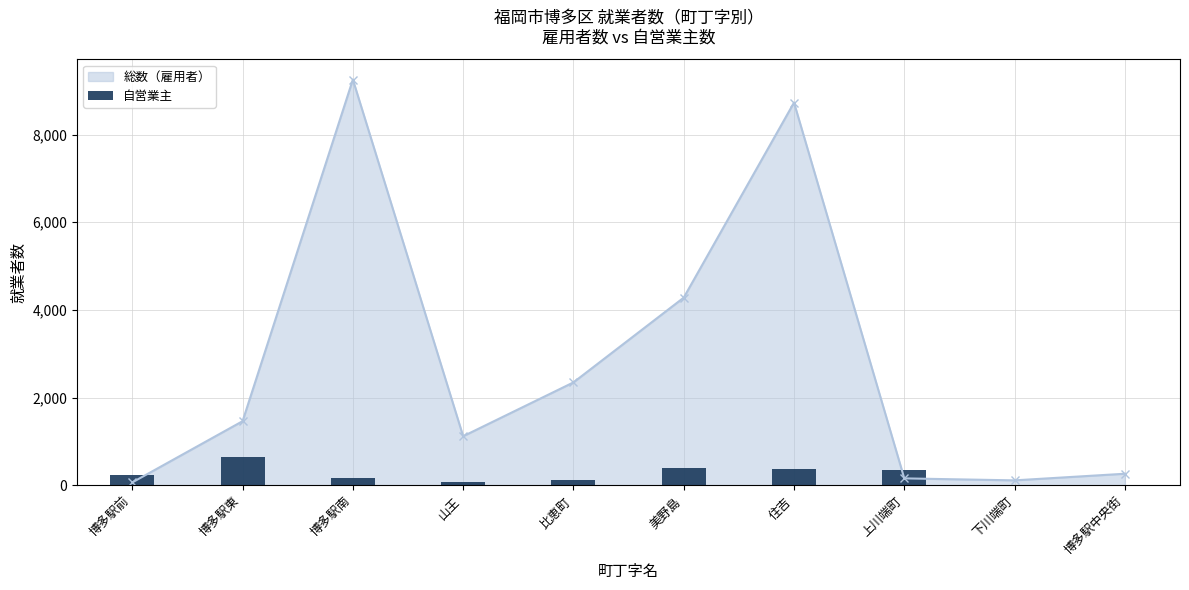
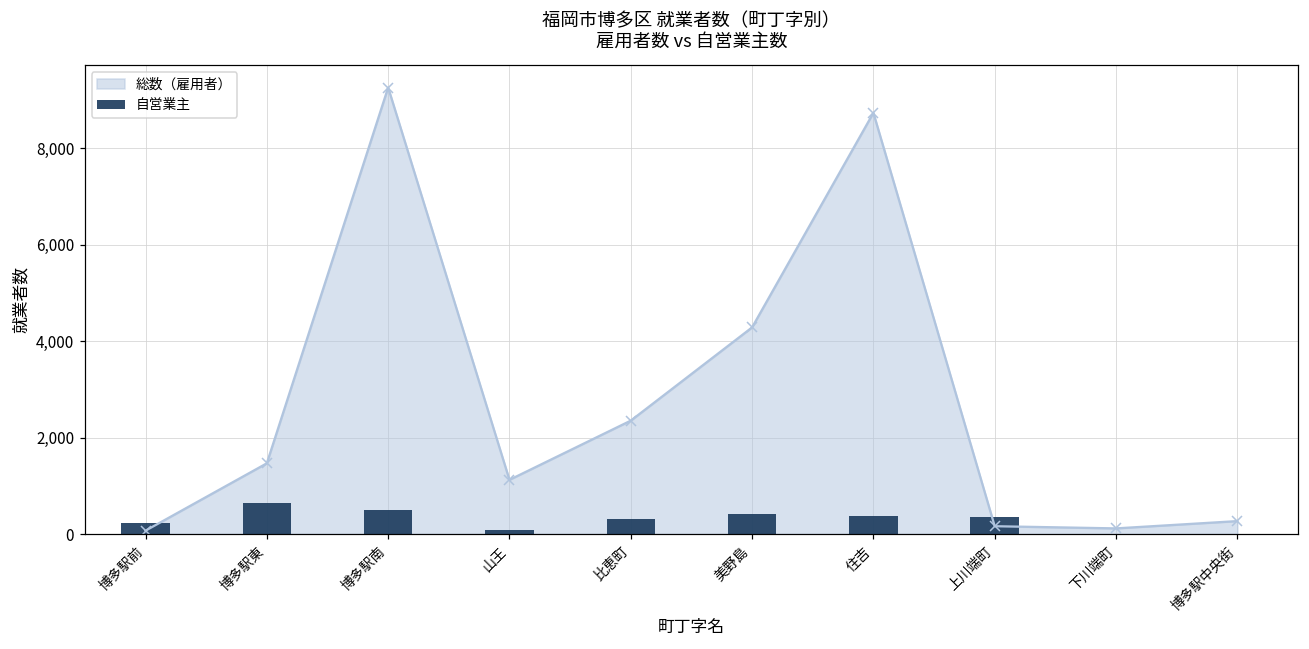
自営業主, 博多駅南: 200 -> 500
自営業主, 比恵町: 100 -> 300
